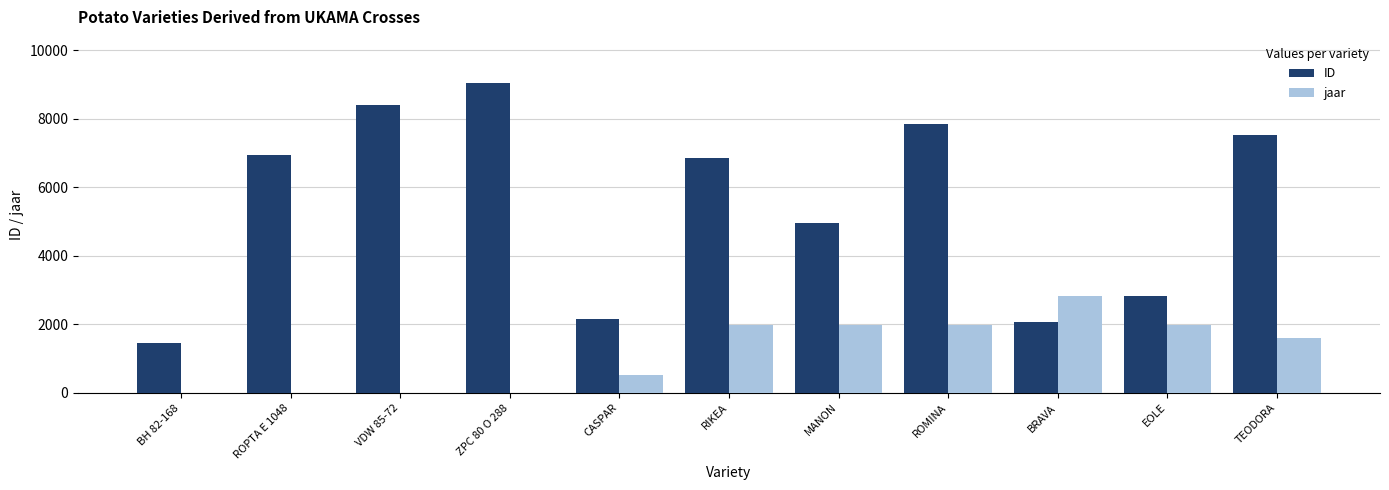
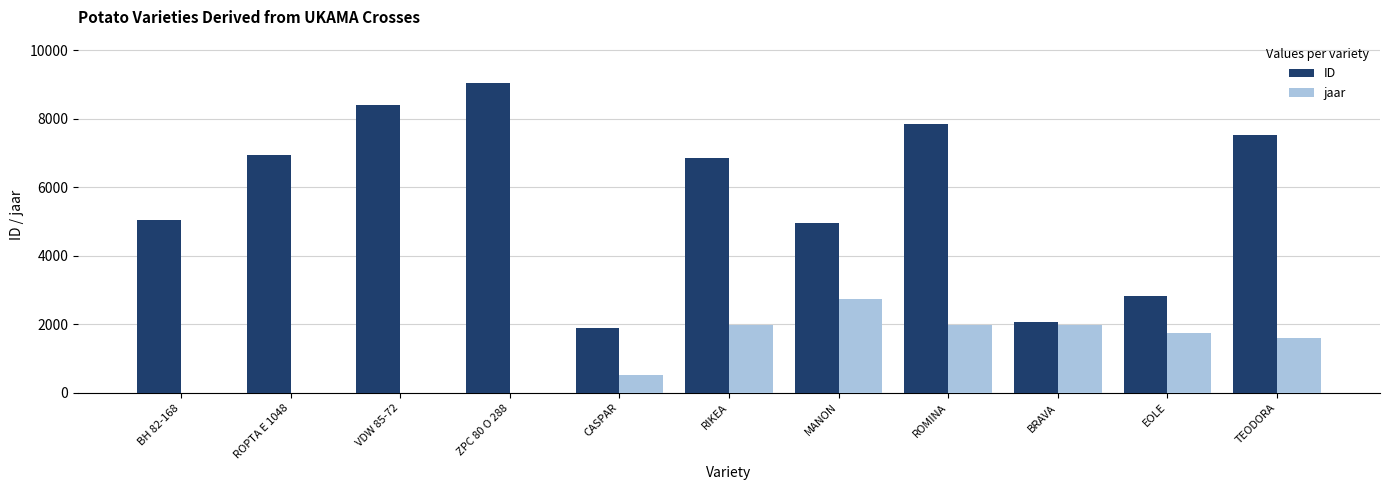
ID, BH 82-168: 1500 -> 5100
ID, CASPAR: 2200 -> 1900
jaar, MANON: 2000 -> 2700
jaar, BRAVA: 2800 -> 2000
jaar, EOLE: 2000 -> 1800
